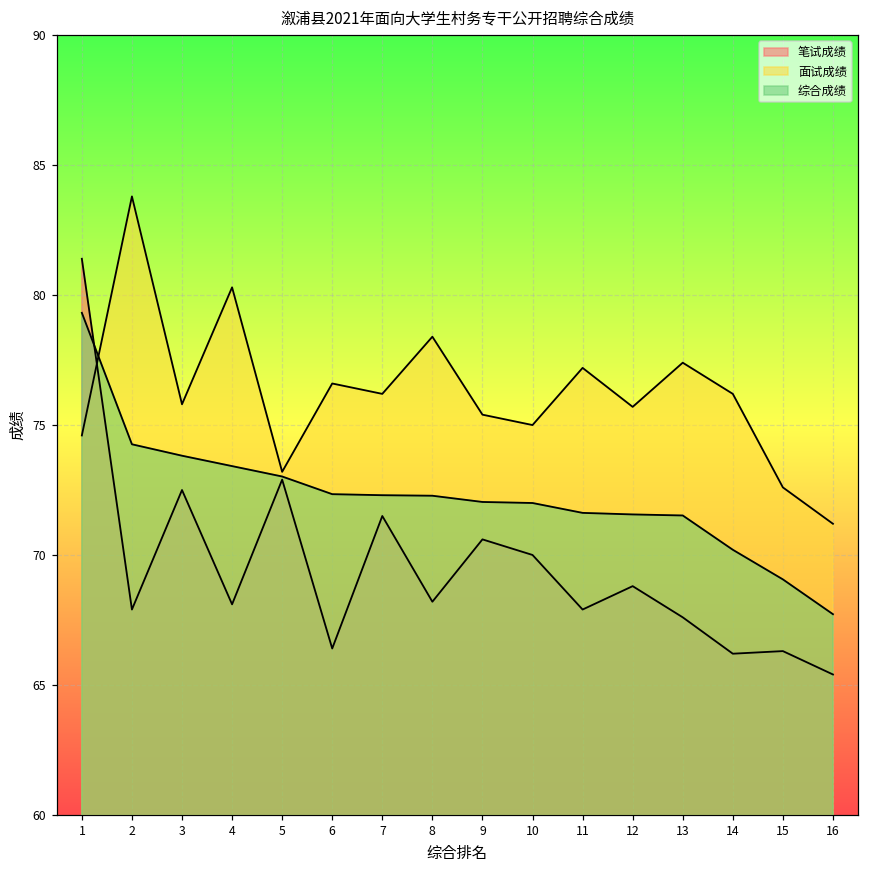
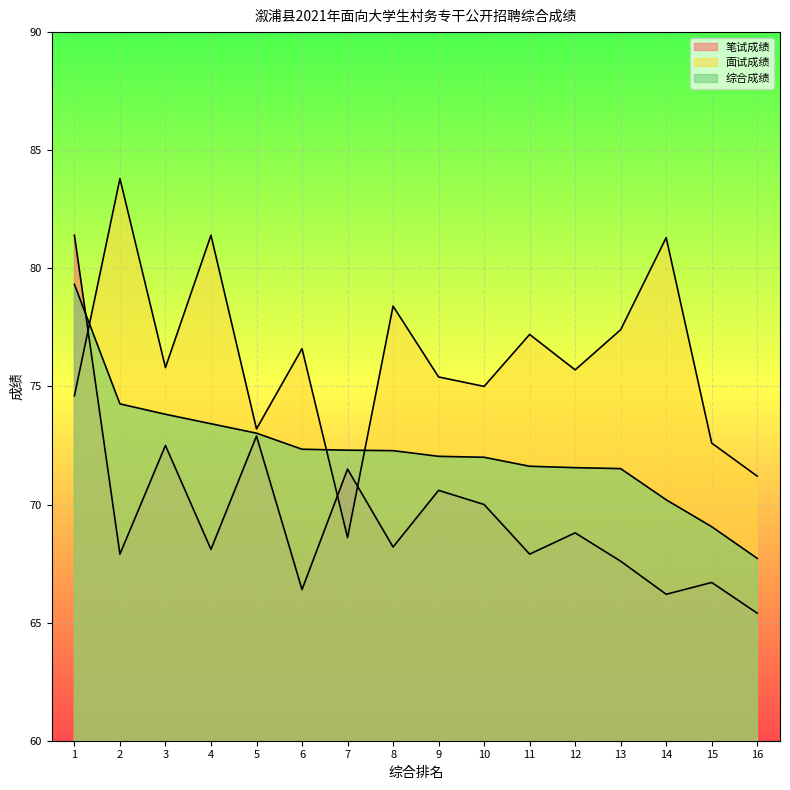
面试成绩, 4: 80.3 -> 81.4
面试成绩, 7: 76.2 -> 68.6
面试成绩, 14: 76.2 -> 81.3
笔试成绩, 15: 66.3 -> 66.7
